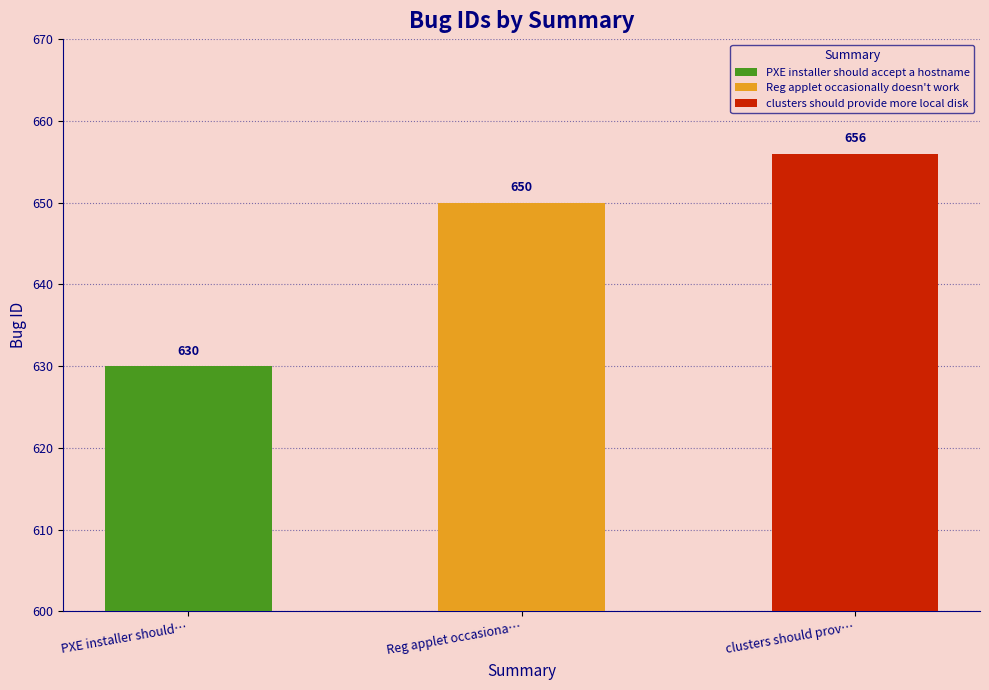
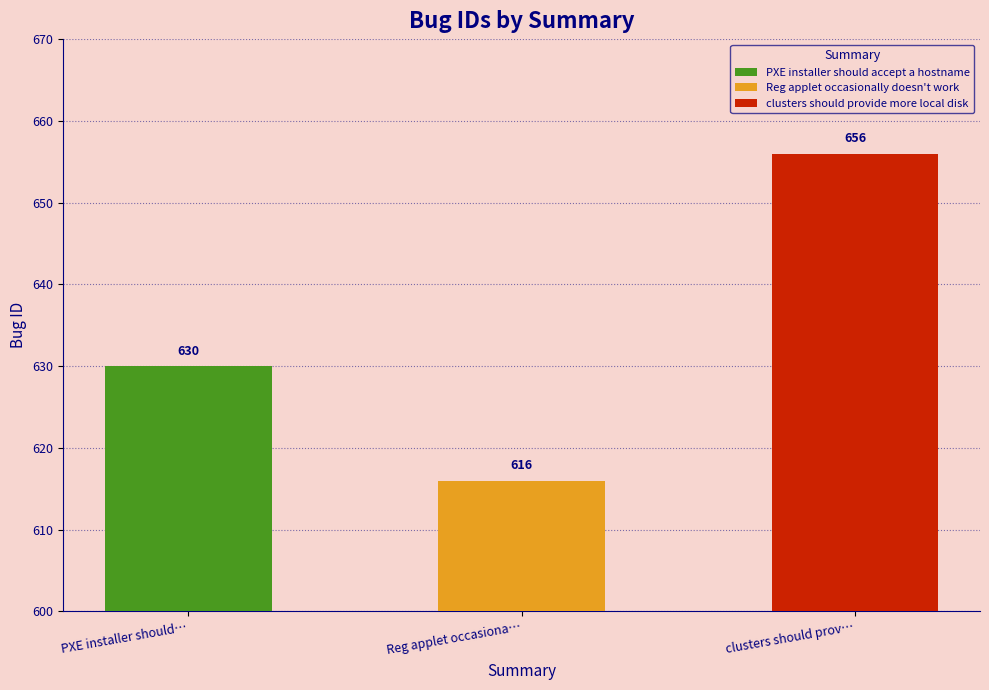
Reg applet occasiona…: 650 -> 616
